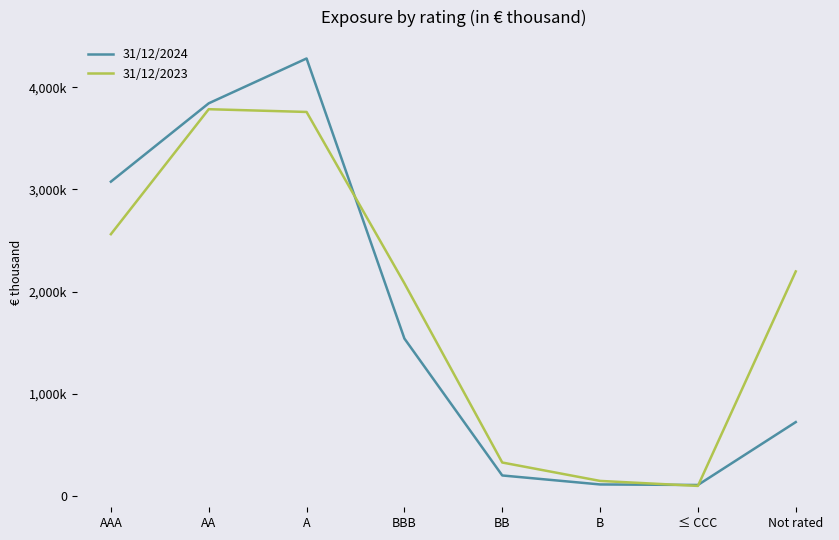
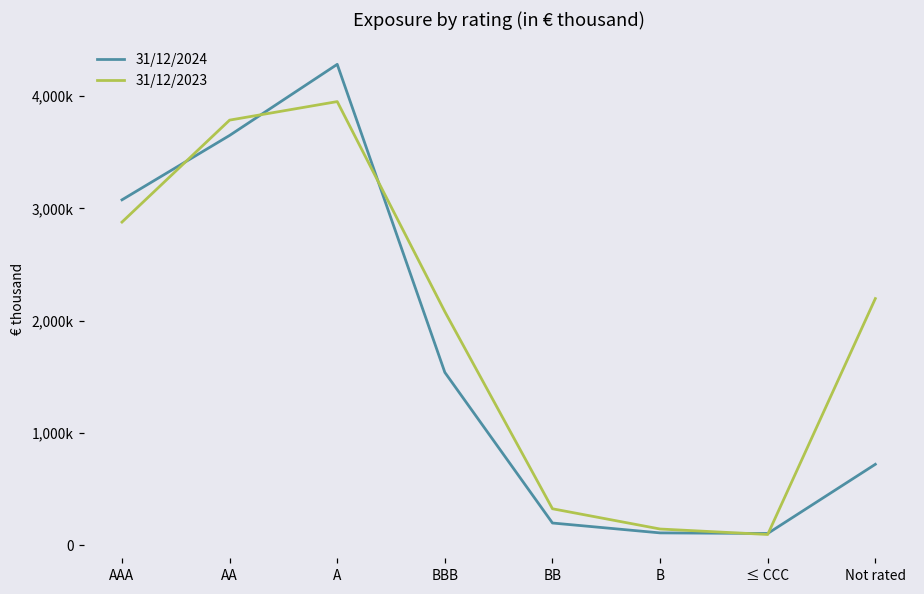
31/12/2023, AAA: 2,560,000 -> 2,880,000
31/12/2024, AA: 3,840,000 -> 3,650,000
31/12/2023, A: 3,760,000 -> 3,950,000
